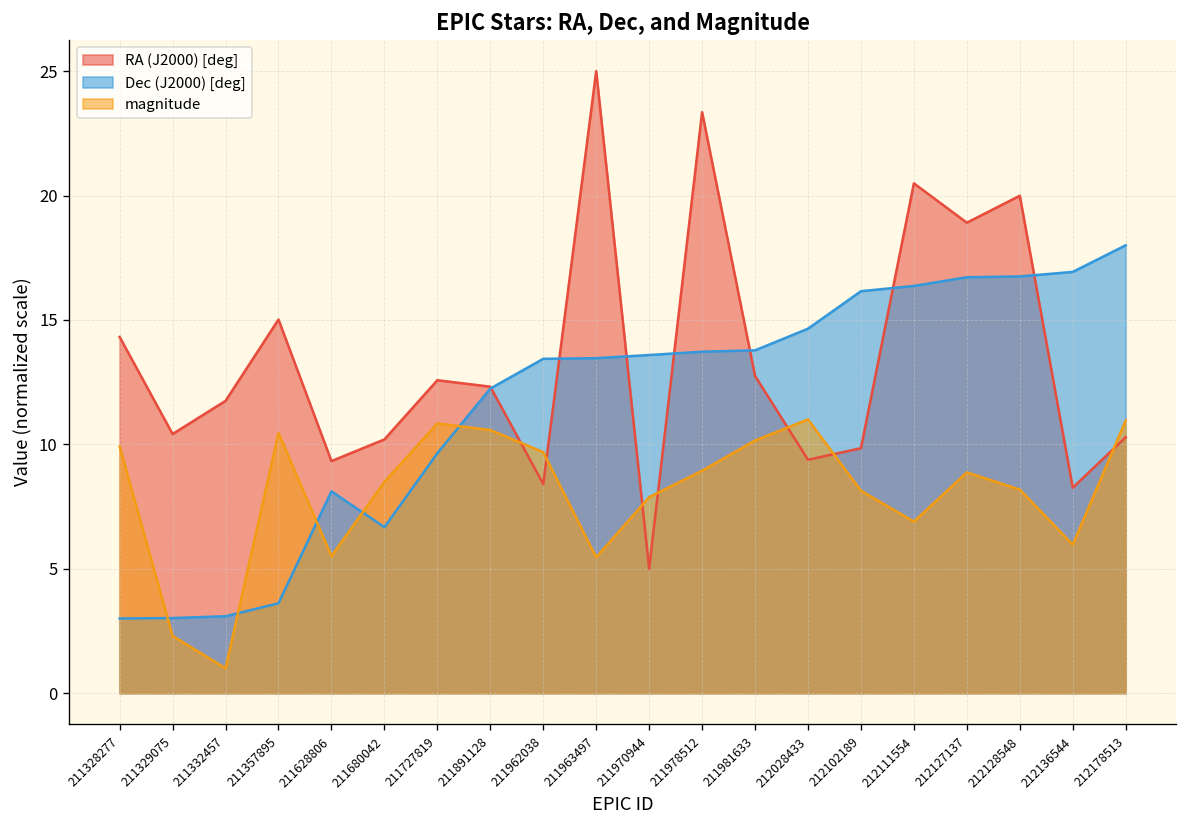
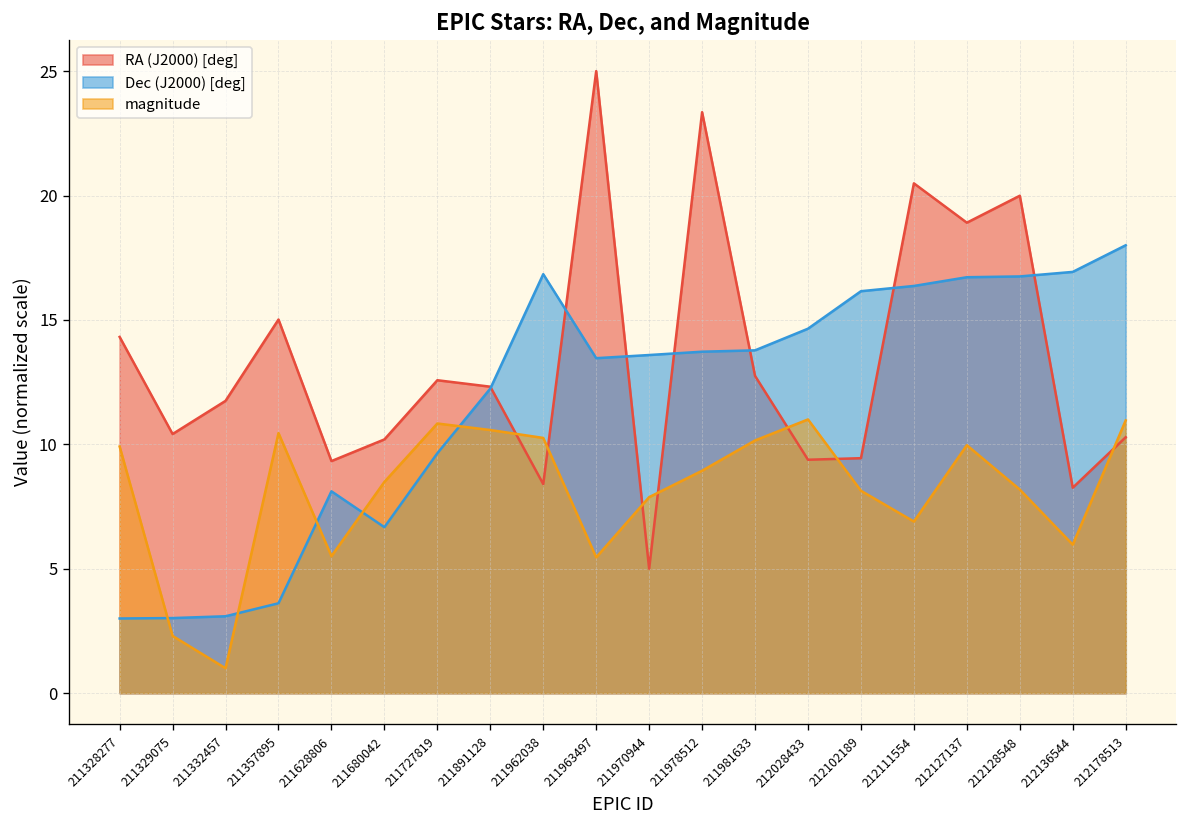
Dec (J2000) [deg], 211962038: 13.4 -> 16.8
magnitude, 211962038: 9.7 -> 10.3
RA (J2000) [deg], 212102189: 9.8 -> 9.4
magnitude, 212127137: 8.9 -> 10.0
